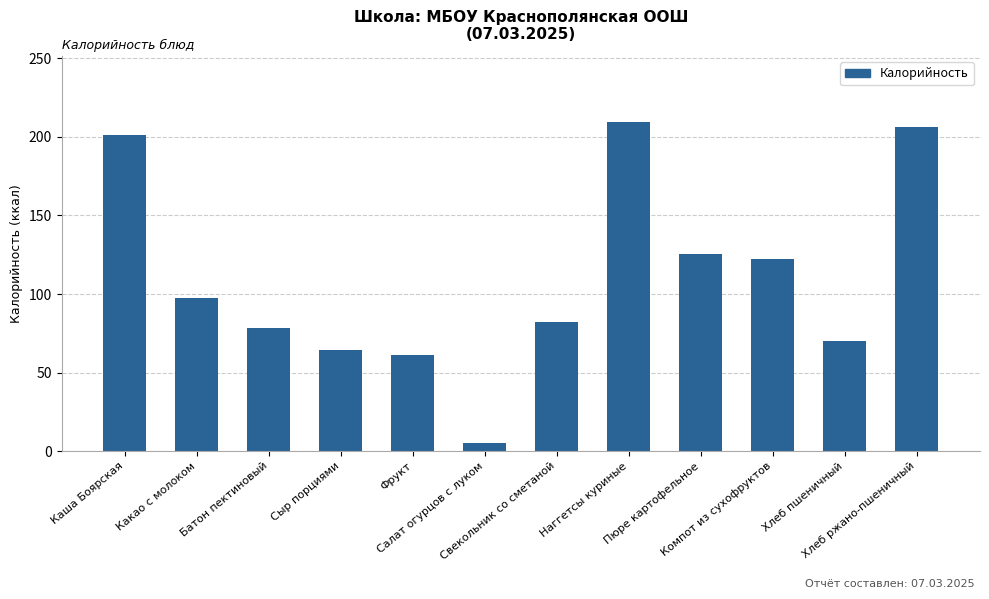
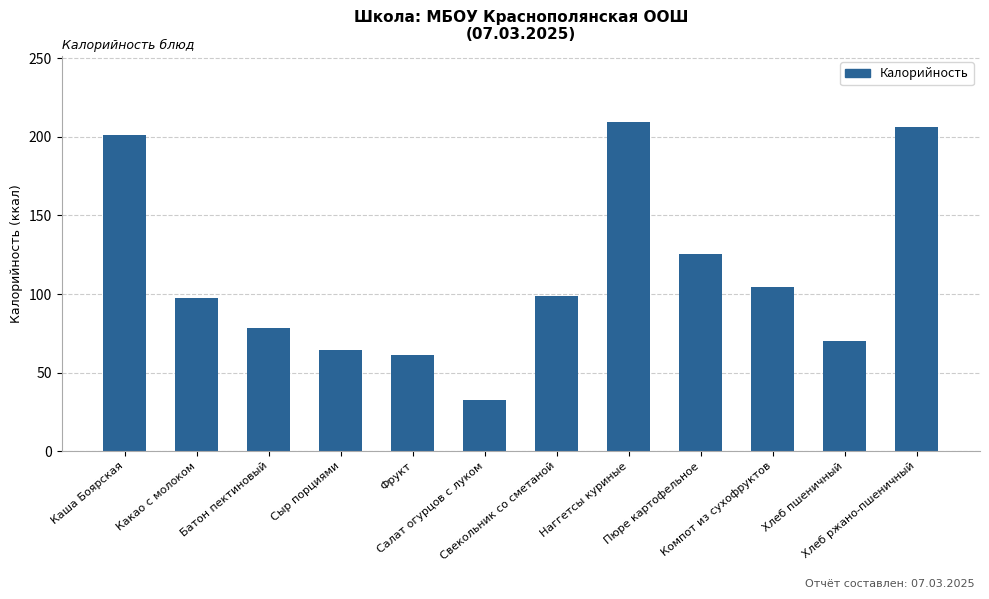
Салат огурцов с луком: 5 -> 33
Свекольник со сметаной: 82 -> 99
Компот из сухофруктов: 123 -> 104
